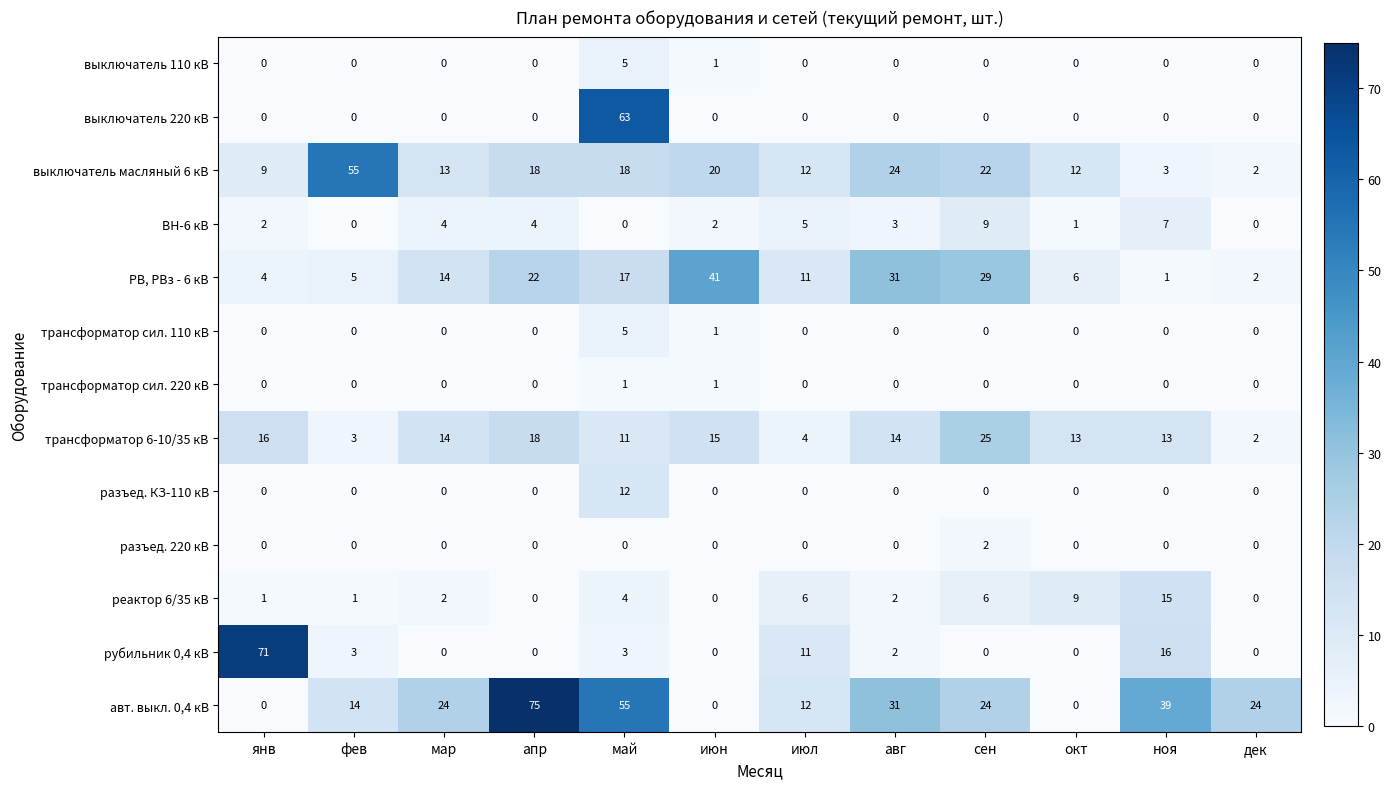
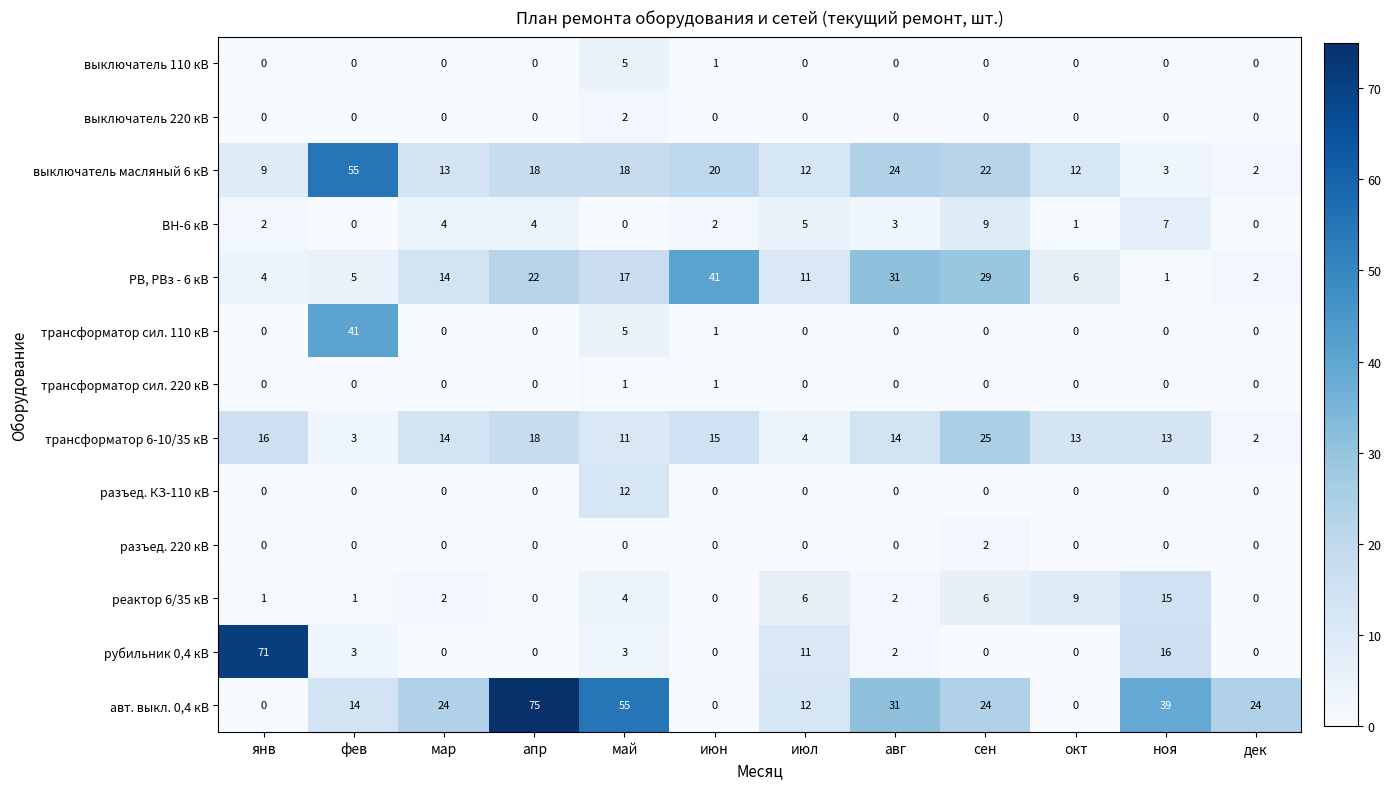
выключатель 220 кВ, май: 63 -> 2
трансформатор сил. 110 кВ, фев: 0 -> 41
